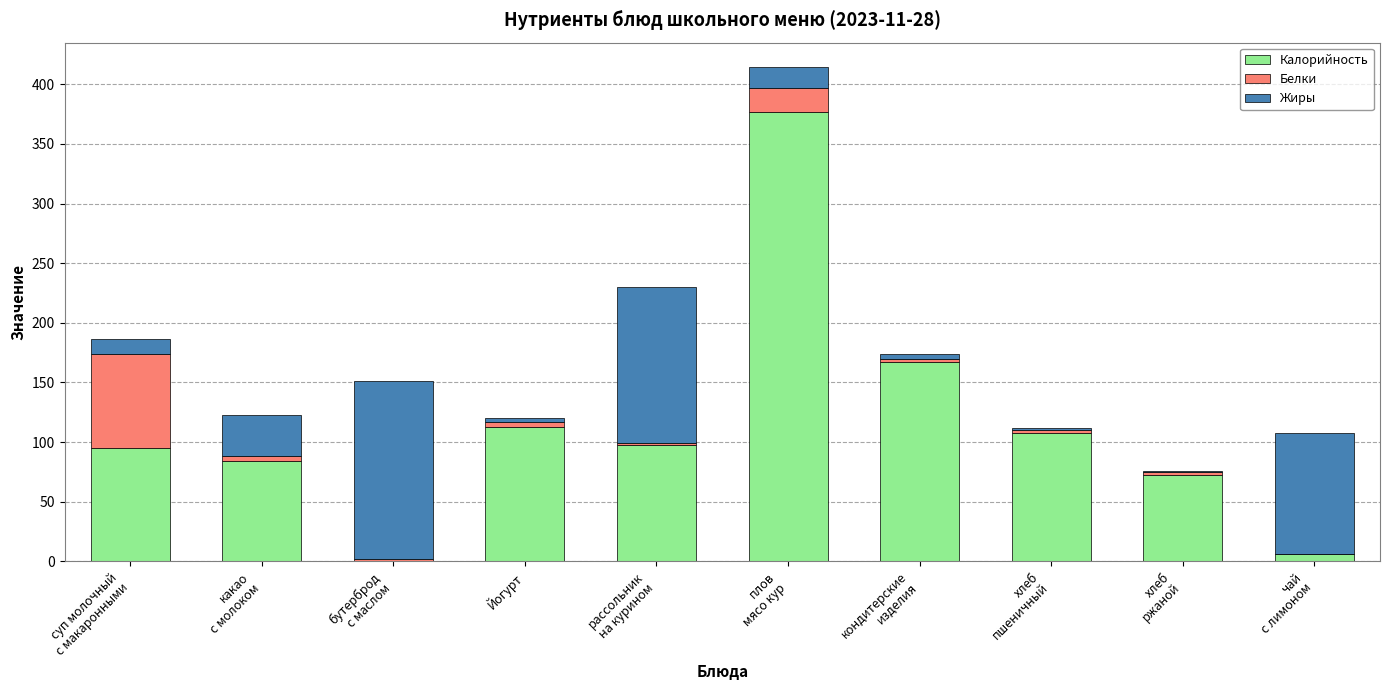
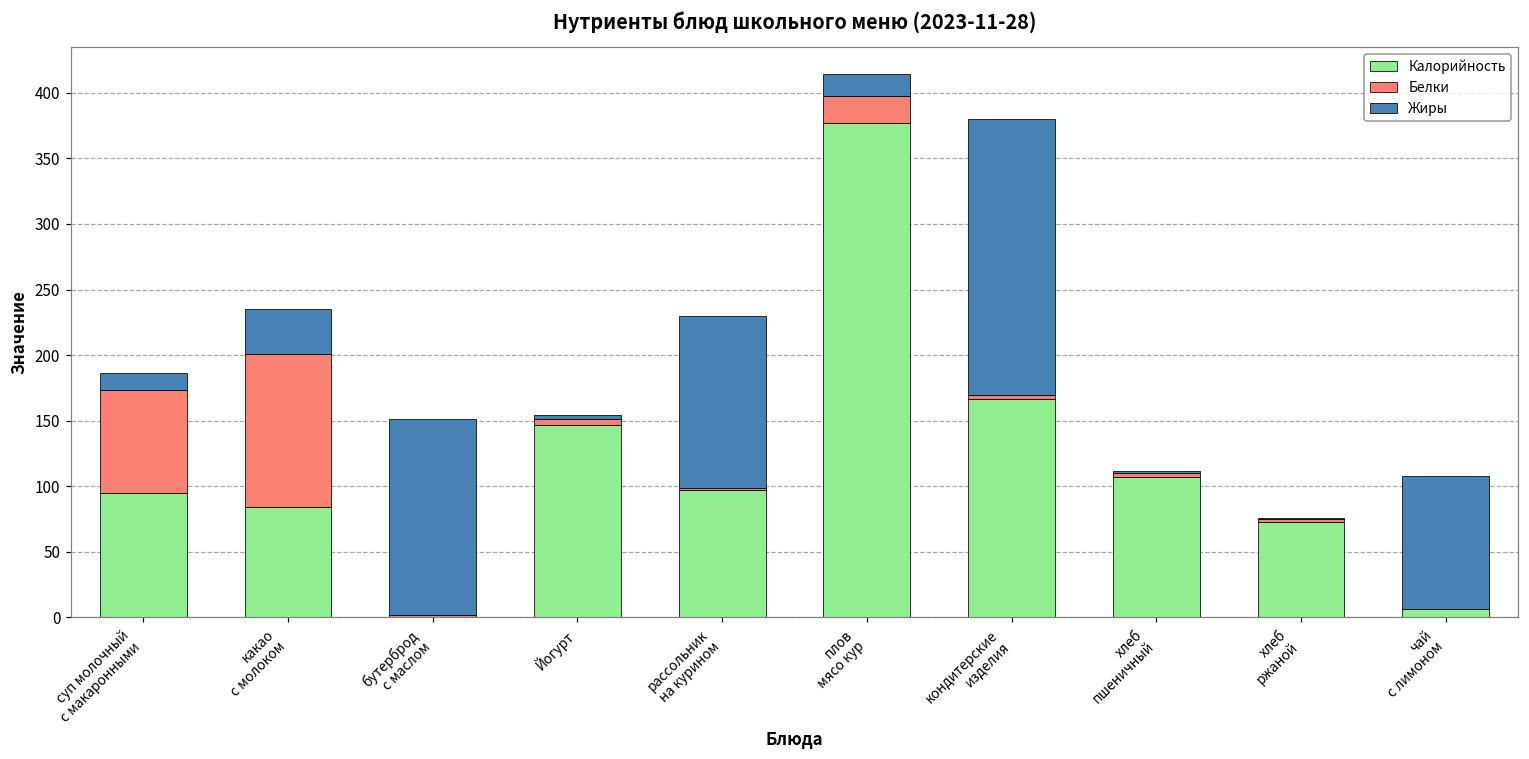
Белки, какао с молоком: 4 -> 116
Калорийность, Йогурт: 113 -> 147
Жиры, кондитерские изделия: 4 -> 210
